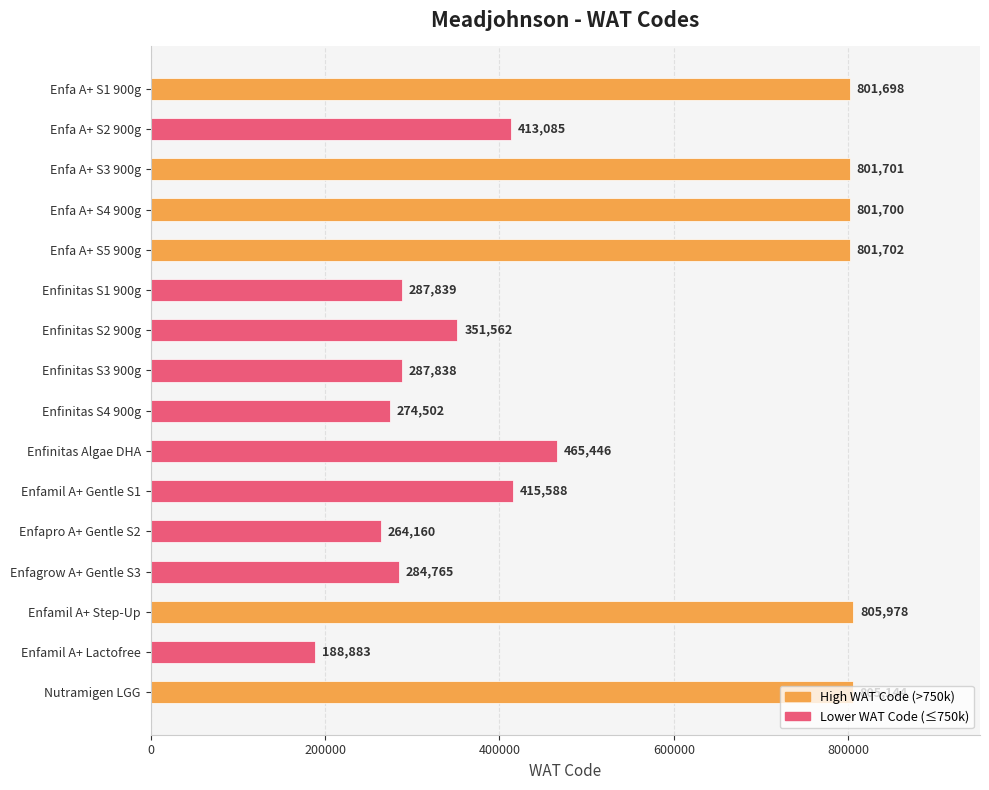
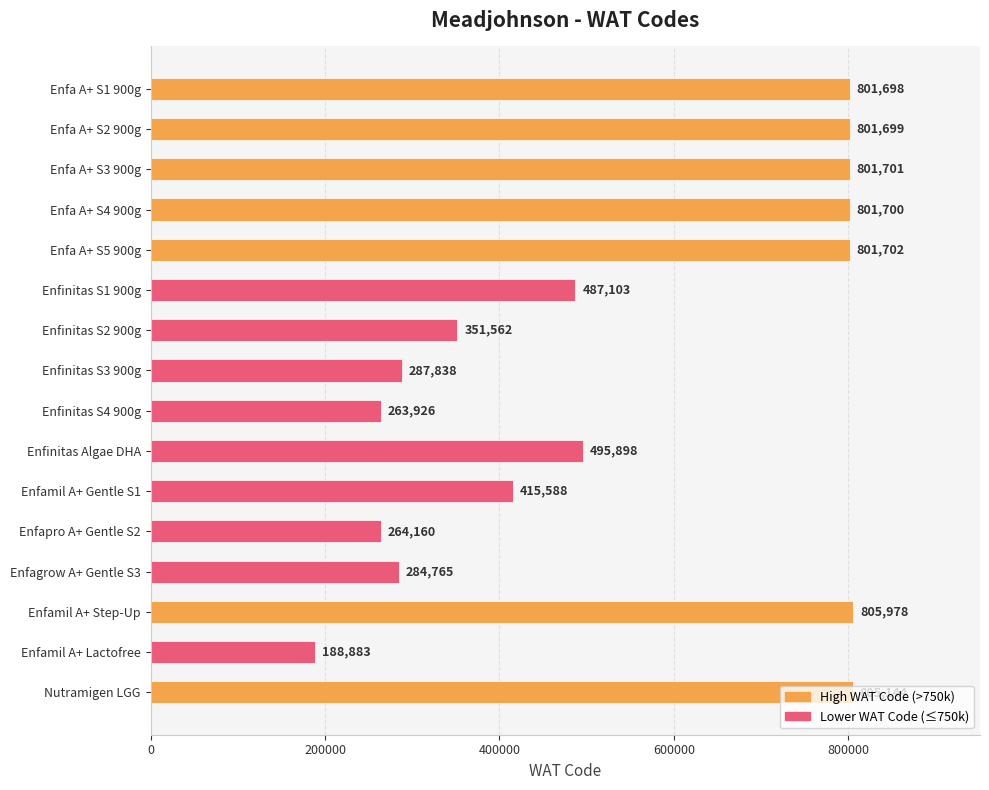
Enfa A+ S2 900g: 413,085 -> 801,699
Enfinitas S1 900g: 287,839 -> 487,103
Enfinitas S4 900g: 274,502 -> 263,926
Enfinitas Algae DHA: 465,446 -> 495,898
